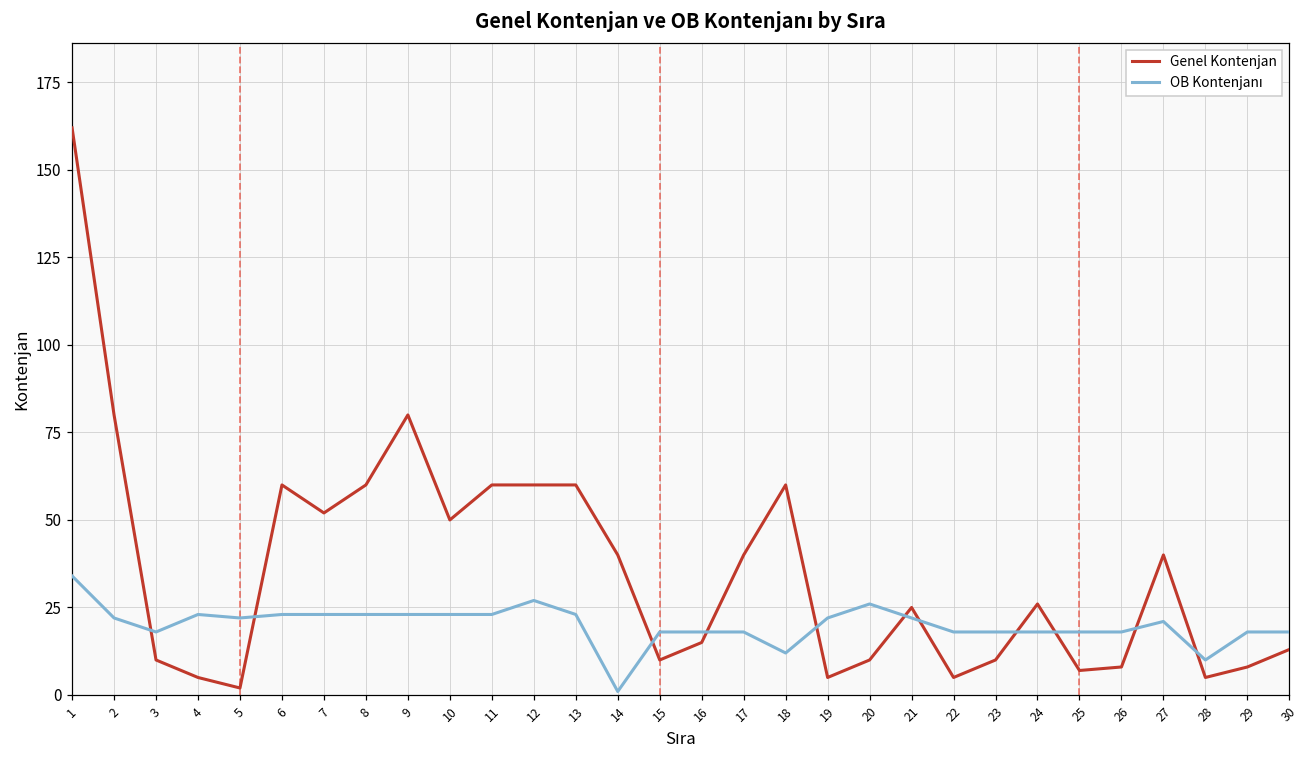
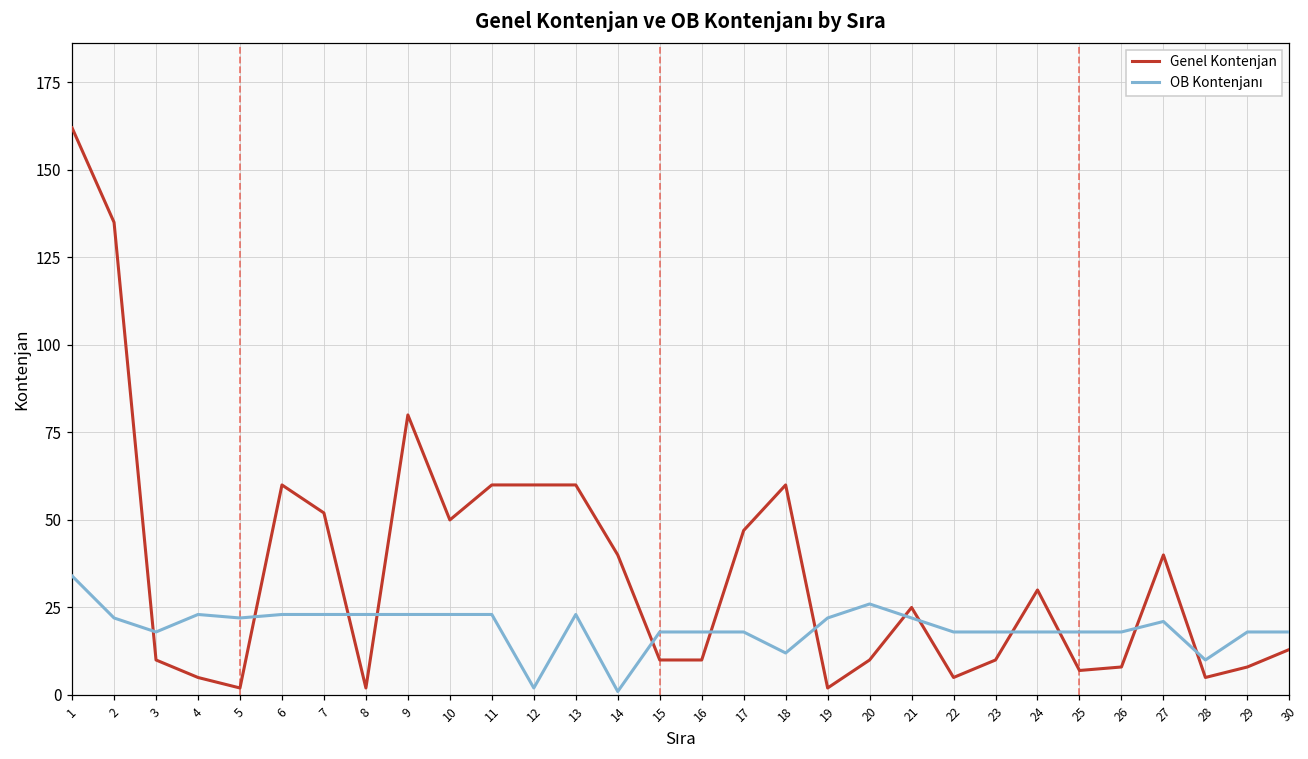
Genel Kontenjan, 2: 80 -> 135
Genel Kontenjan, 8: 60 -> 2
OB Kontenjanı, 12: 27 -> 2
Genel Kontenjan, 16: 15 -> 10
Genel Kontenjan, 17: 40 -> 47
Genel Kontenjan, 19: 5 -> 2
Genel Kontenjan, 24: 26 -> 30
